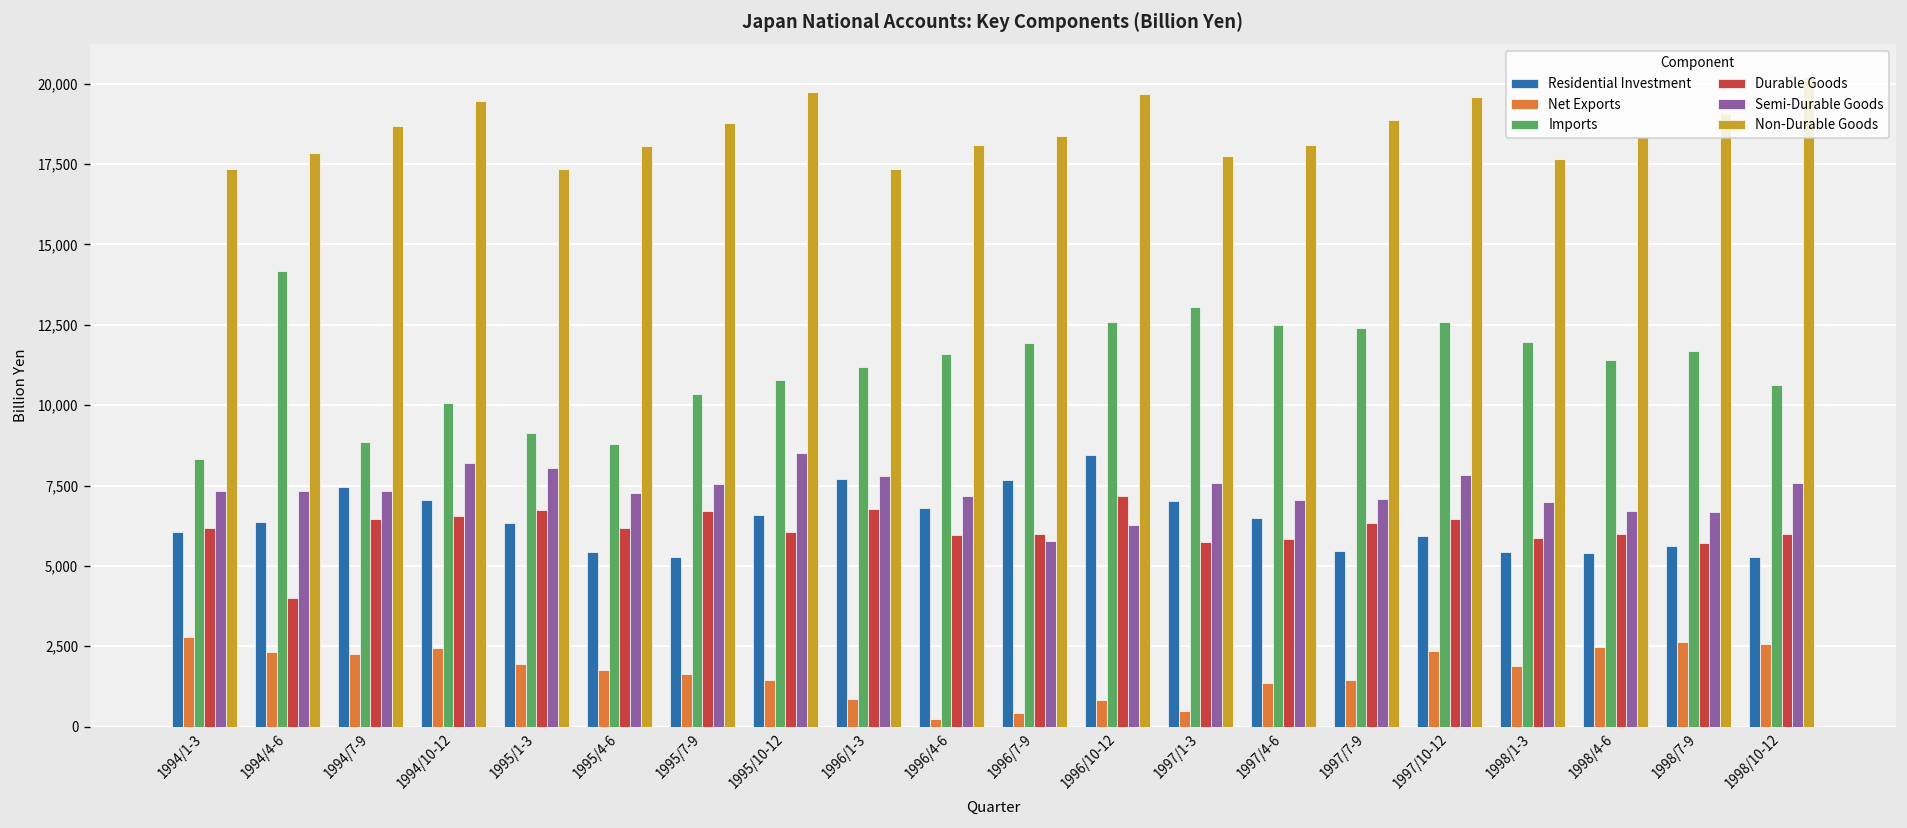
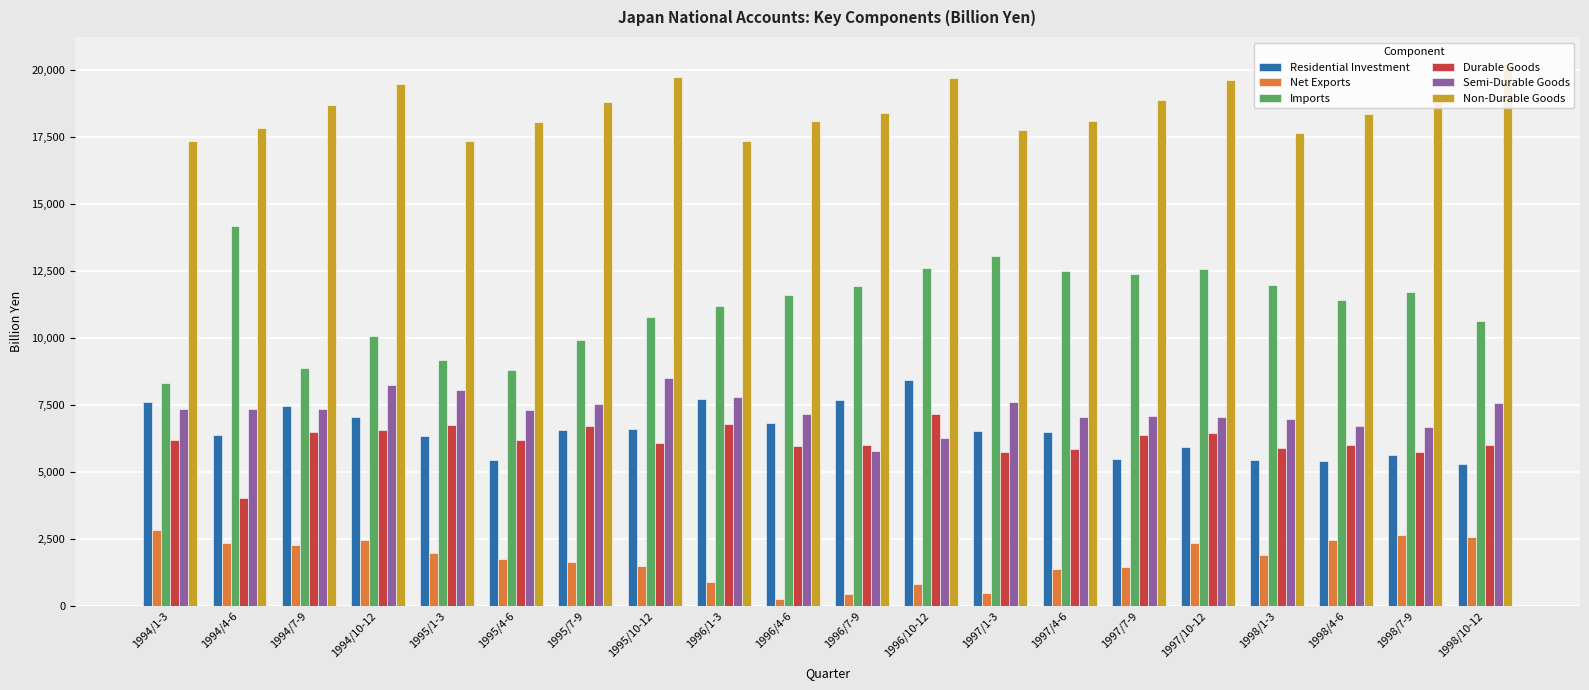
Residential Investment, 1994/1-3: 6,000 -> 7,600
Residential Investment, 1995/7-9: 5,300 -> 6,500
Imports, 1995/7-9: 10,300 -> 9,900
Residential Investment, 1997/1-3: 7,000 -> 6,500
Semi-Durable Goods, 1997/10-12: 7,800 -> 7,000
